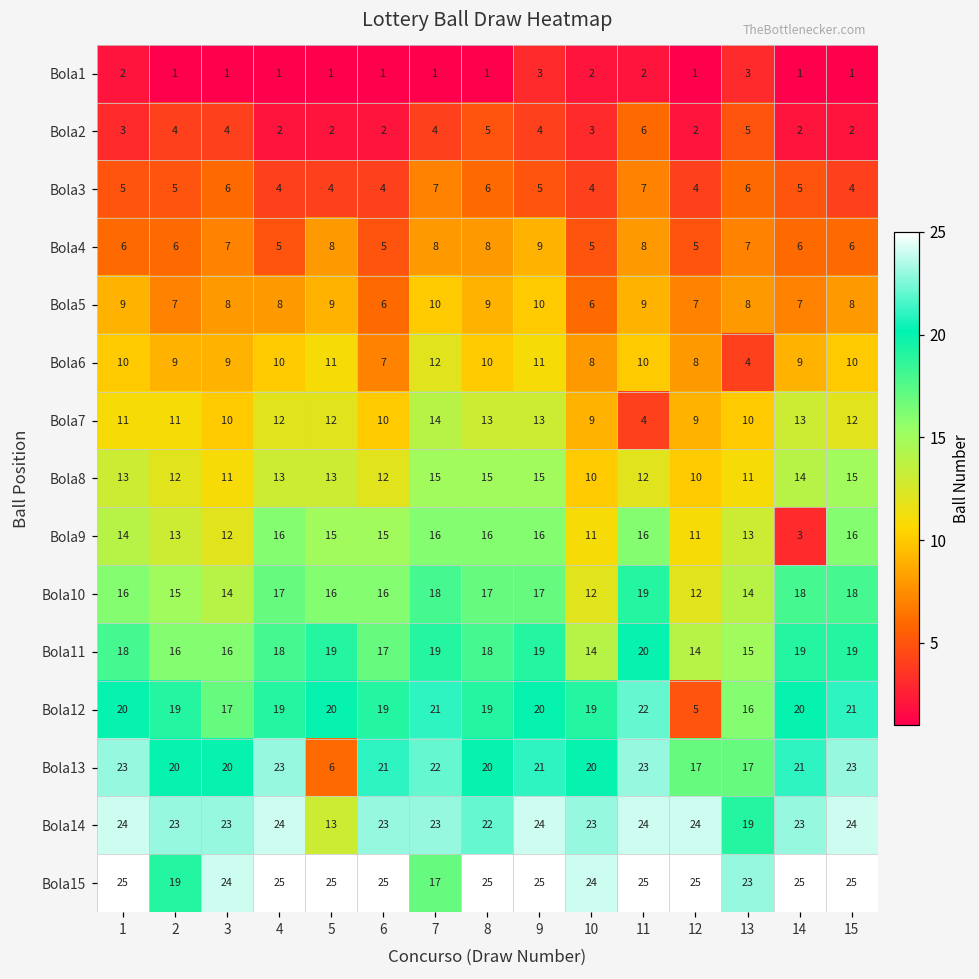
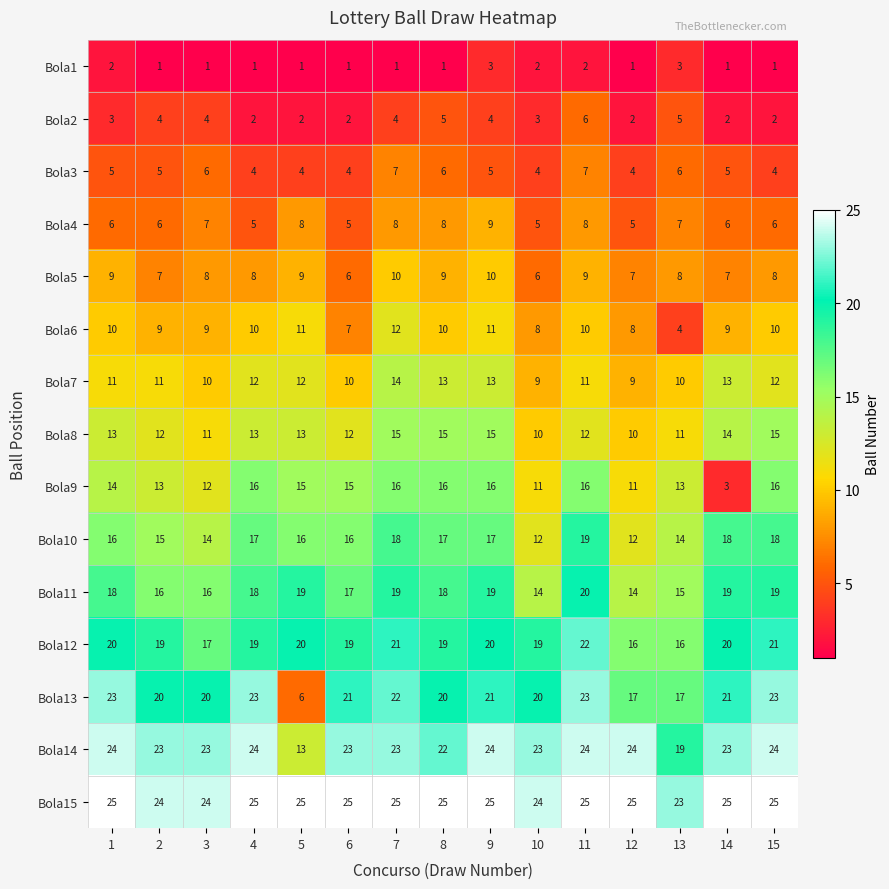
Bola7, 11: 4 -> 11
Bola12, 12: 5 -> 16
Bola15, 2: 19 -> 24
Bola15, 7: 17 -> 25
